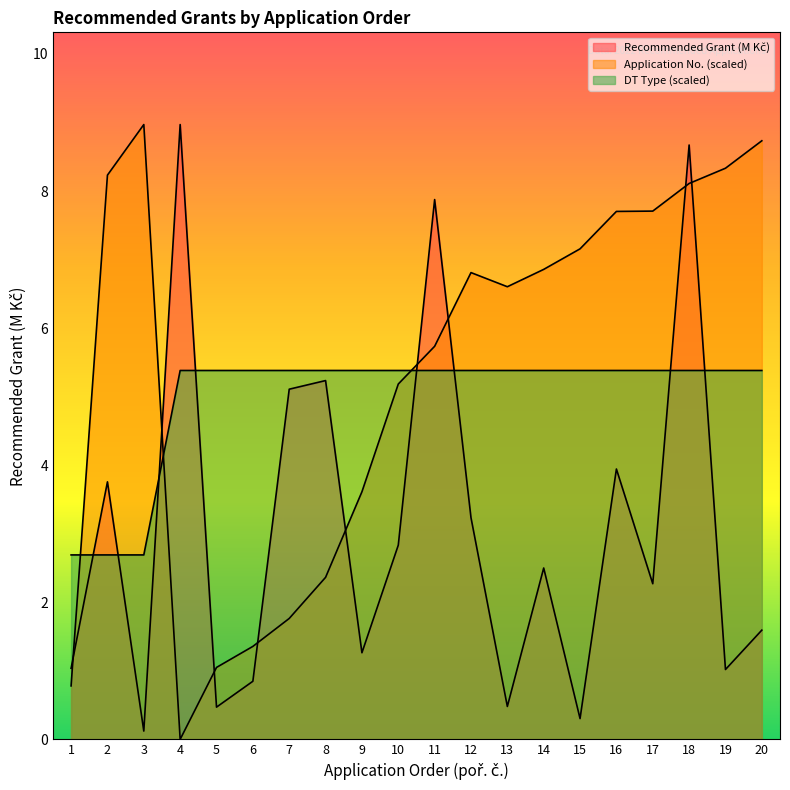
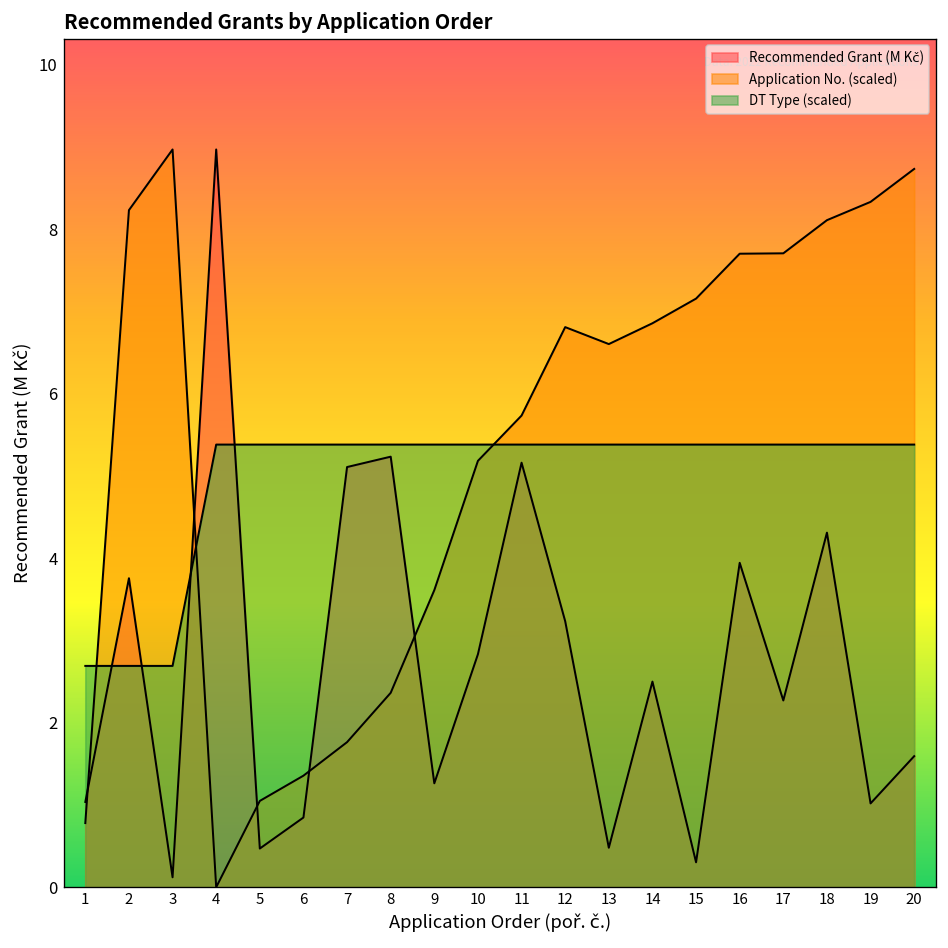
Recommended Grant (M Kč), 11: 7.9 -> 5.2
Recommended Grant (M Kč), 18: 8.7 -> 4.3
